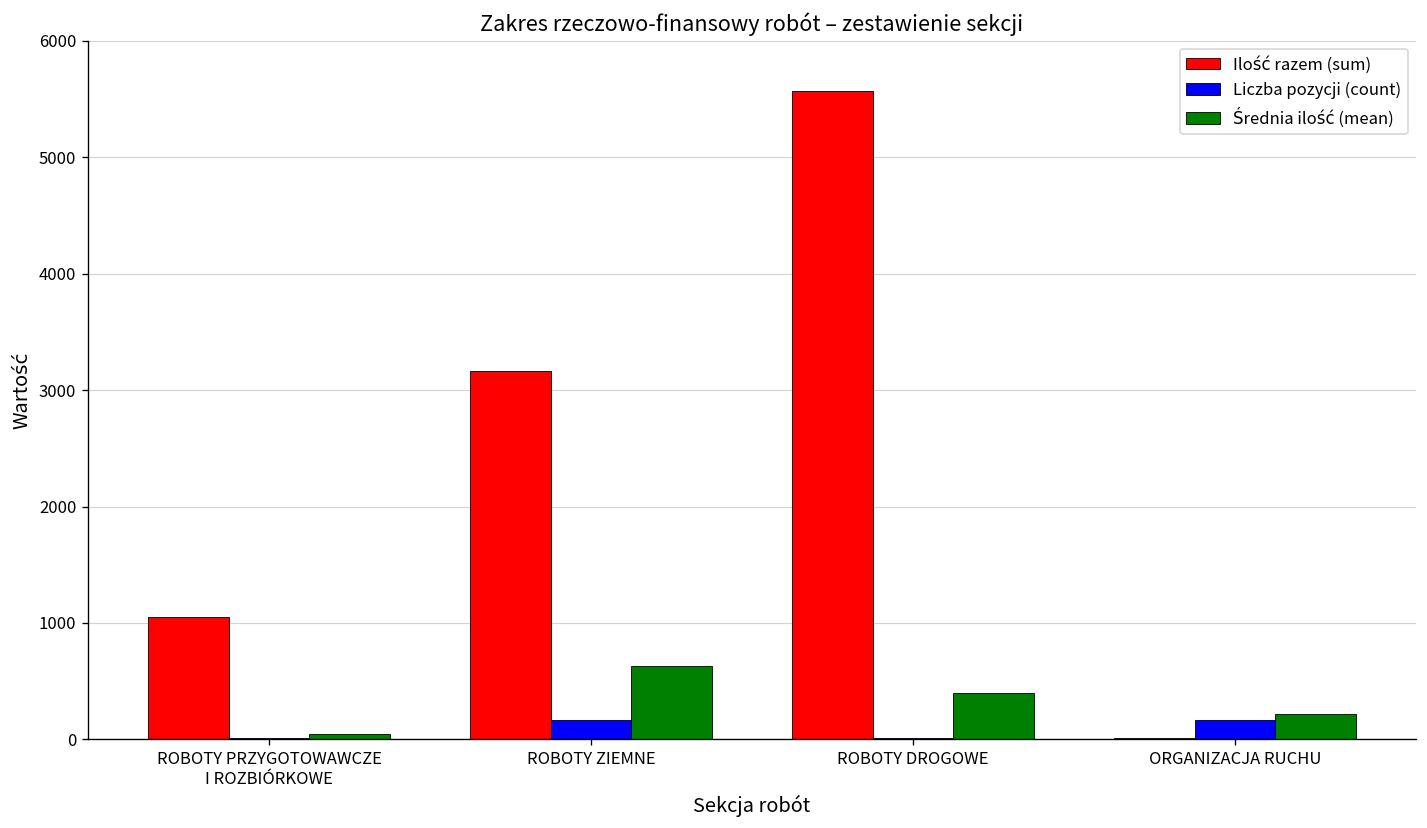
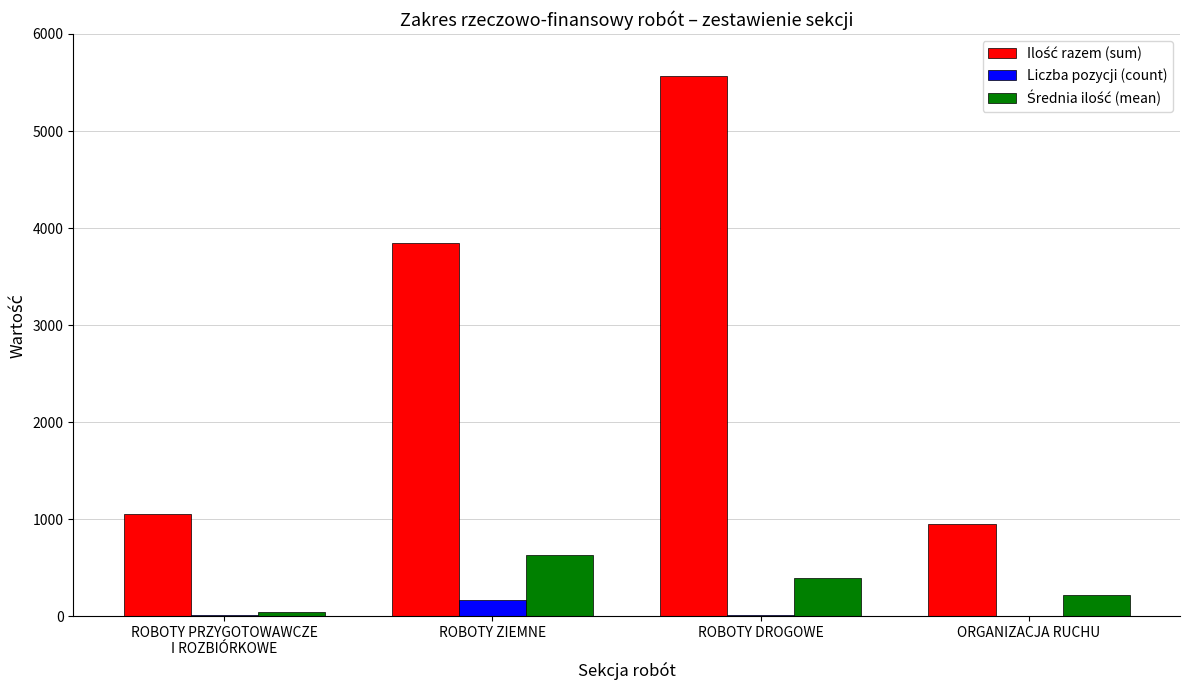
Ilość razem (sum), ROBOTY ZIEMNE: 3200 -> 3800
Ilość razem (sum), ORGANIZACJA RUCHU: 0 -> 1000
Liczba pozycji (count), ORGANIZACJA RUCHU: 200 -> 0
